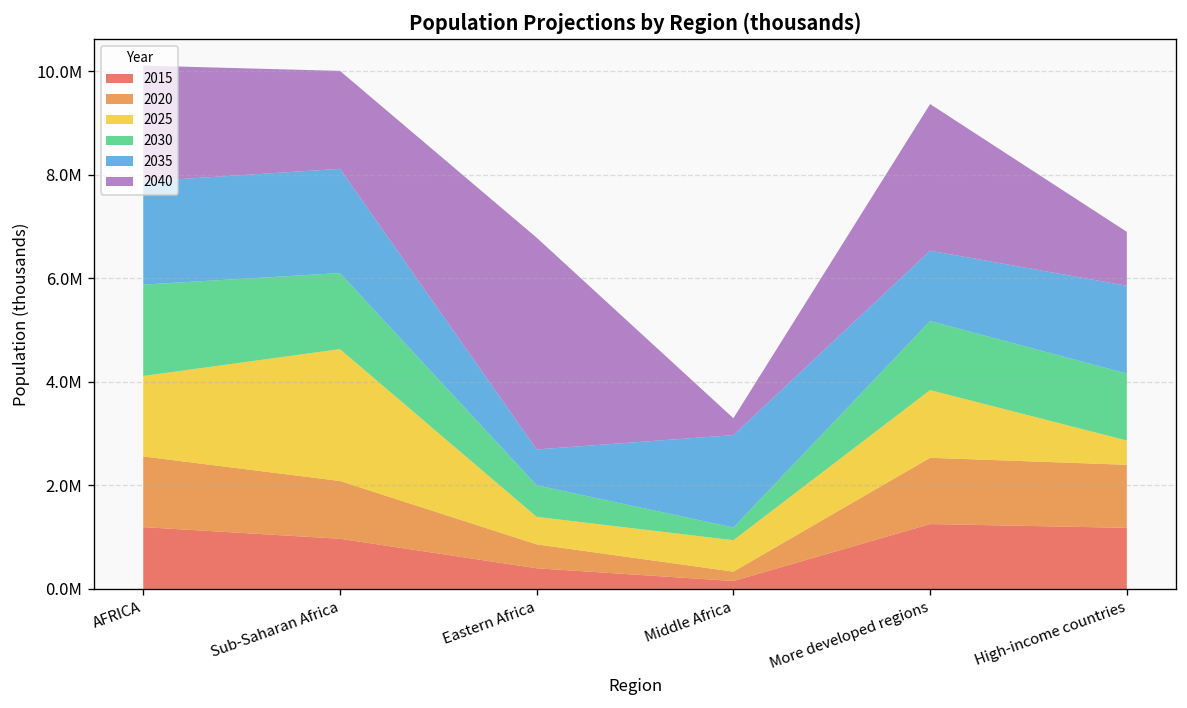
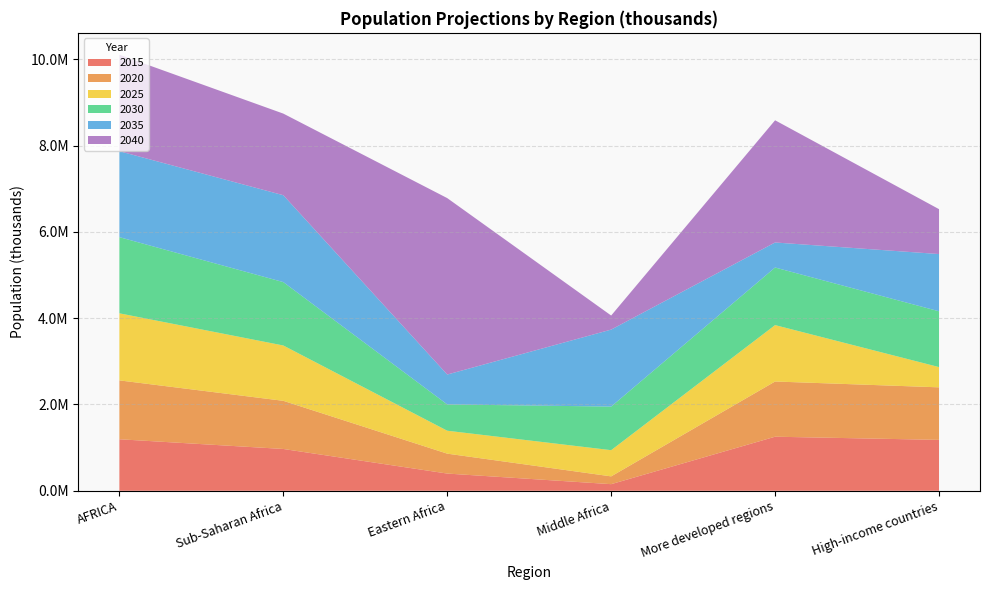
2025, Sub-Saharan Africa: 2500000 -> 1300000
2030, Middle Africa: 200000 -> 1000000
2035, More developed regions: 1400000 -> 600000
2035, High-income countries: 1700000 -> 1300000
